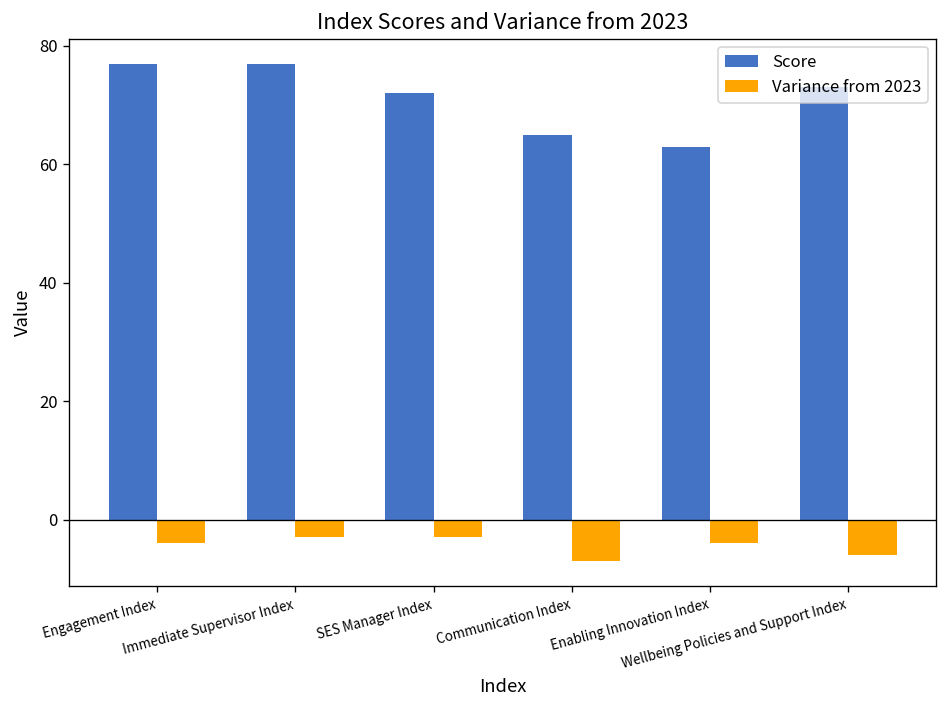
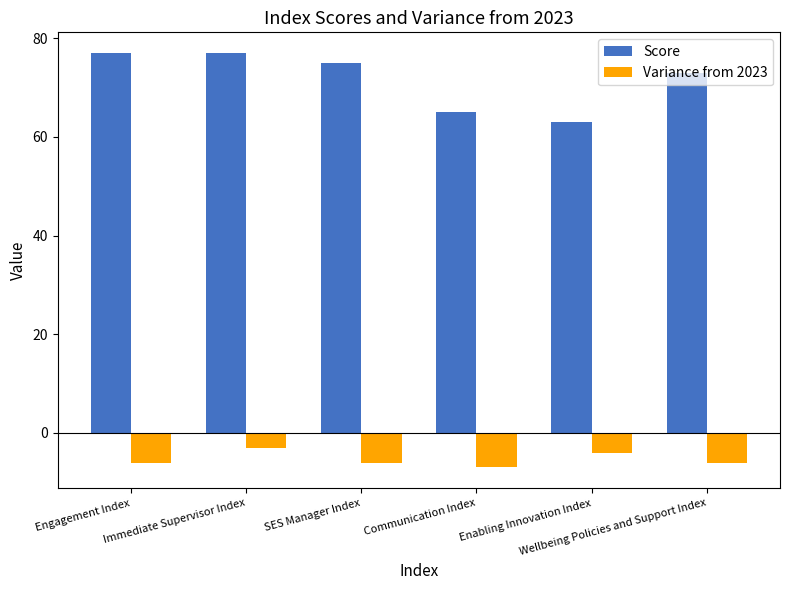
Variance from 2023, Engagement Index: -4 -> -6
Score, SES Manager Index: 72 -> 75
Variance from 2023, SES Manager Index: -3 -> -6
